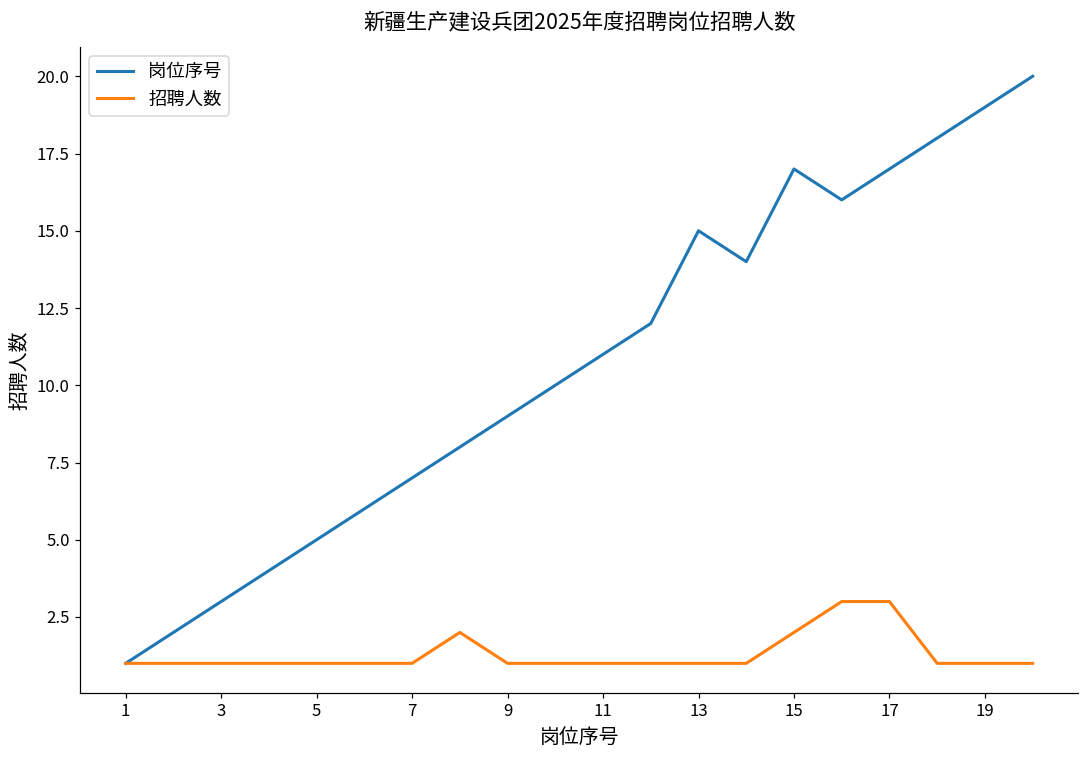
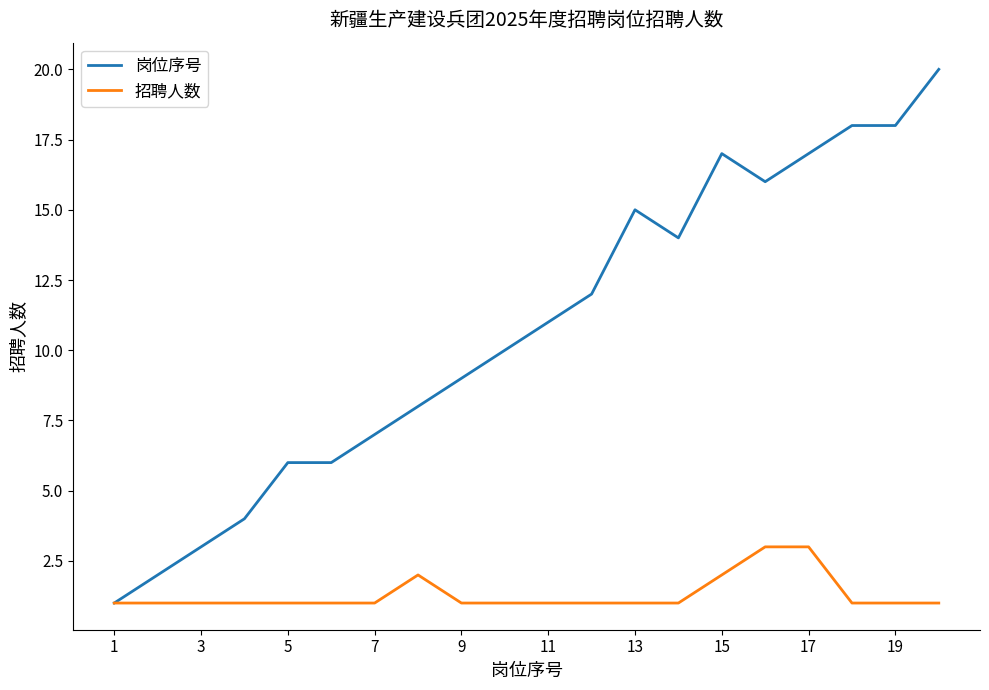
岗位序号, 5: 5 -> 6
岗位序号, 19: 19 -> 18
